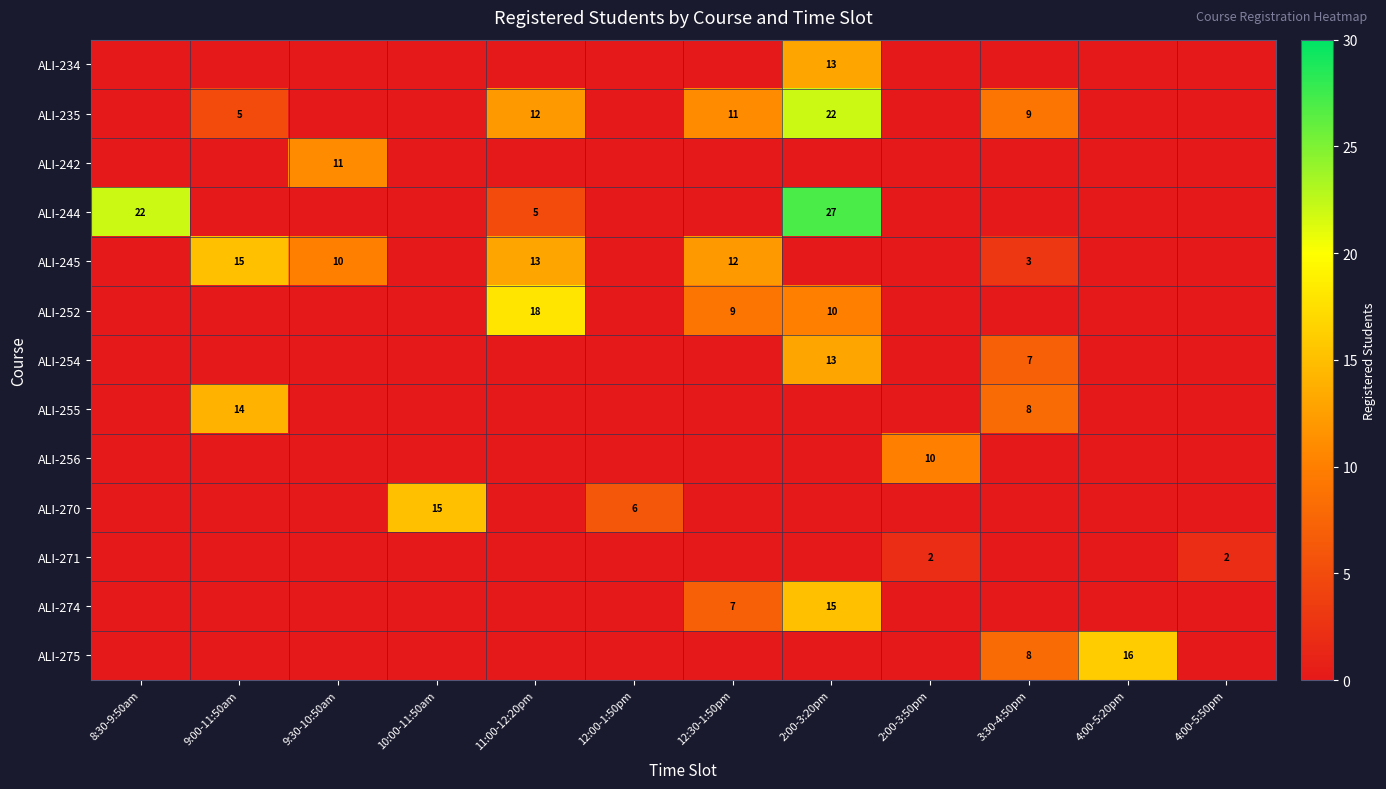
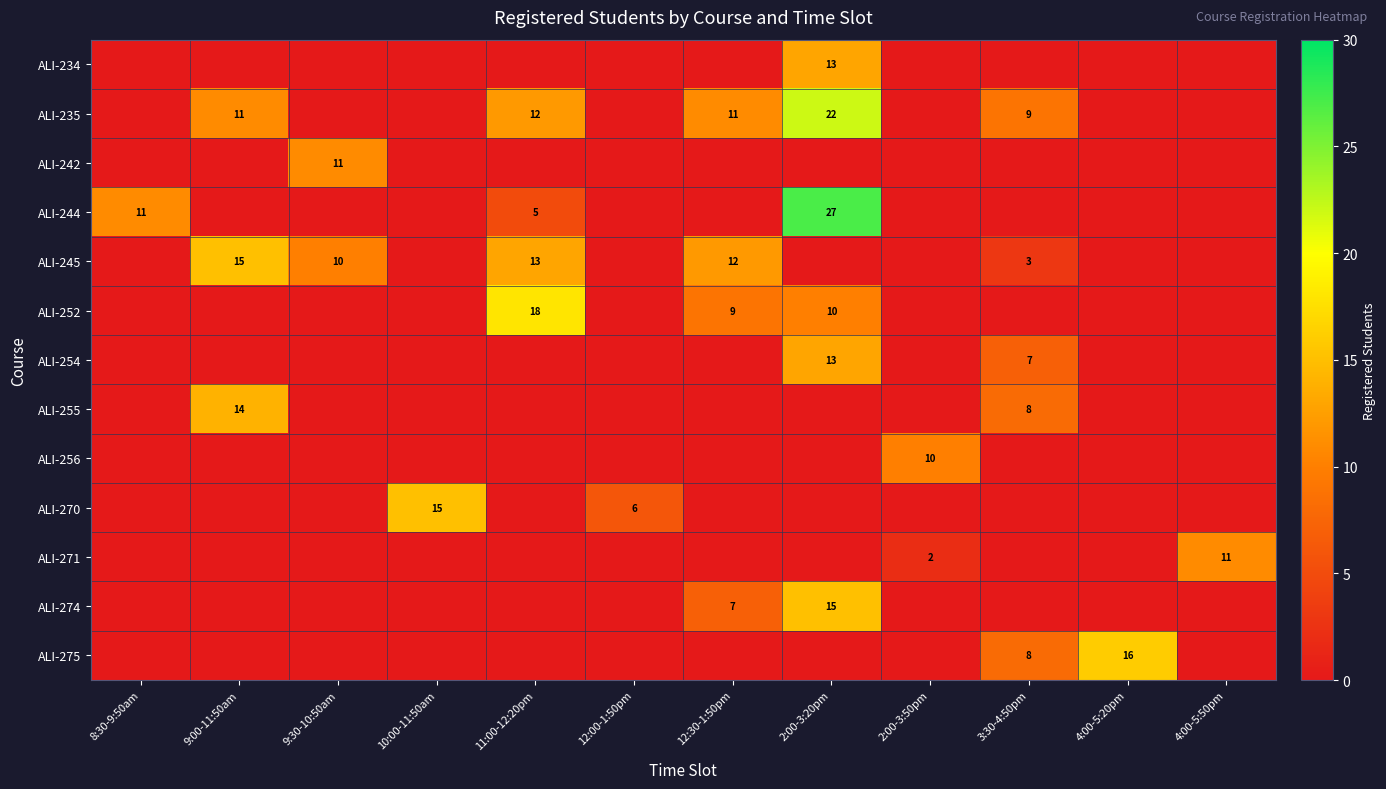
ALI-235, 9:00-11:50am: 5 -> 11
ALI-244, 8:30-9:50am: 22 -> 11
ALI-271, 4:00-5:50pm: 2 -> 11
